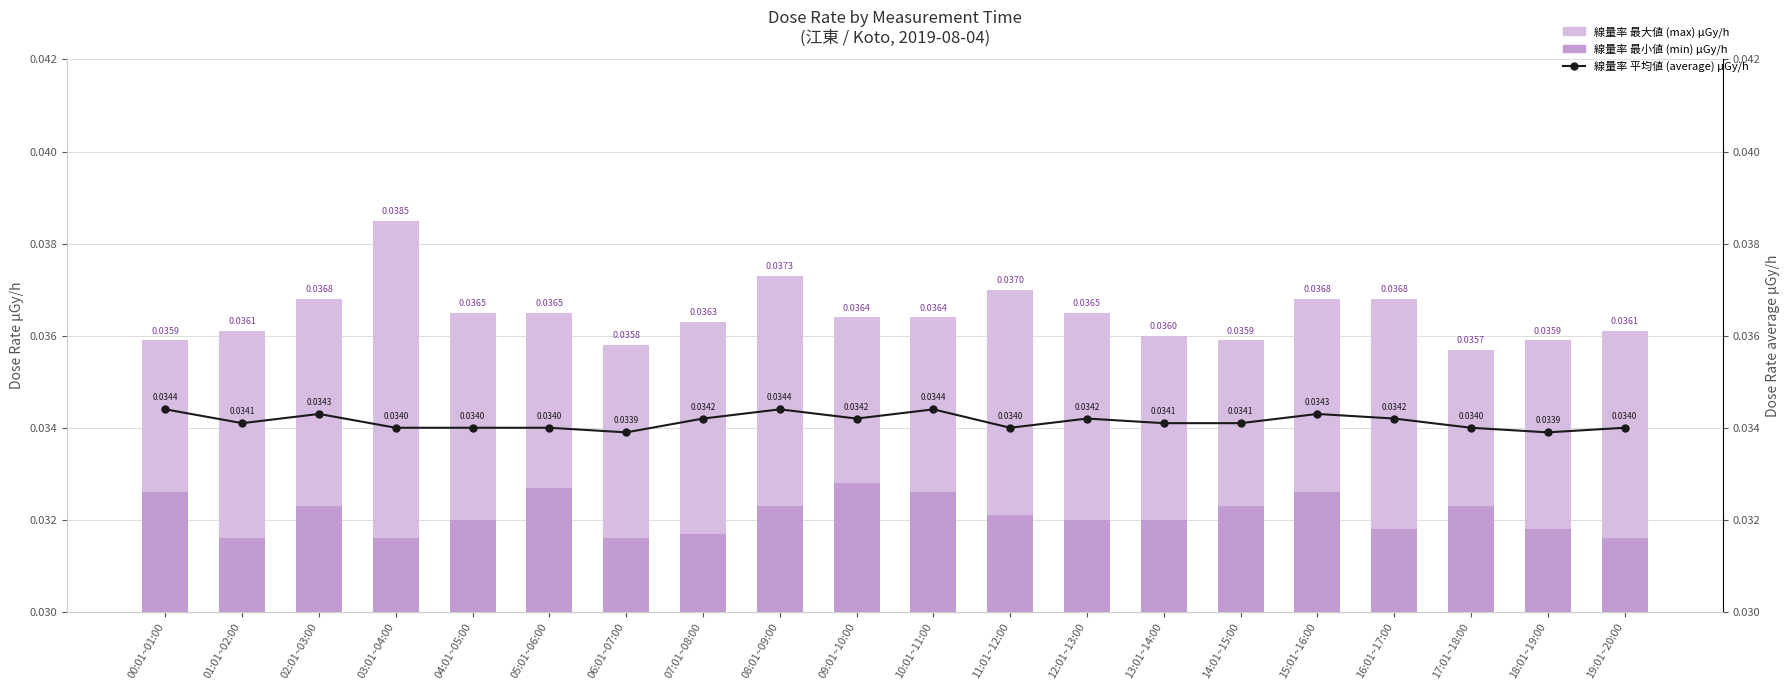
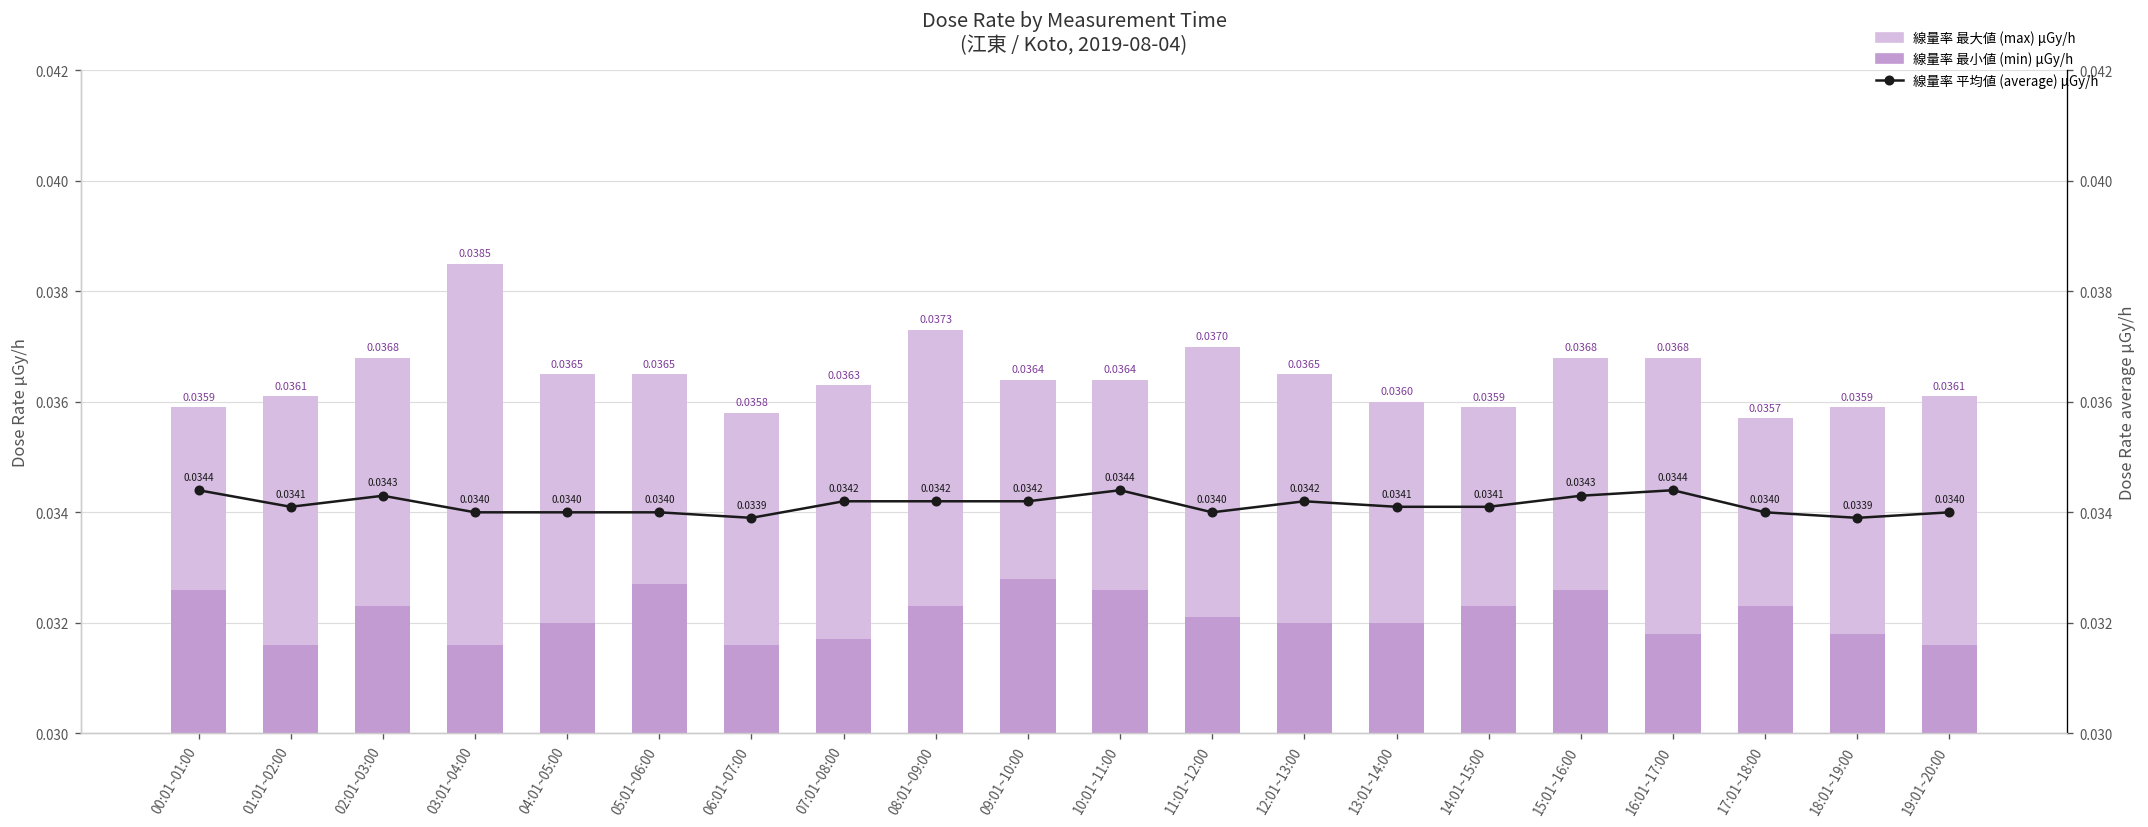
線量率 平均値 (average) μGy/h, 08:01~09:00: 0.0344 -> 0.0342
線量率 平均値 (average) μGy/h, 16:01~17:00: 0.0342 -> 0.0344
